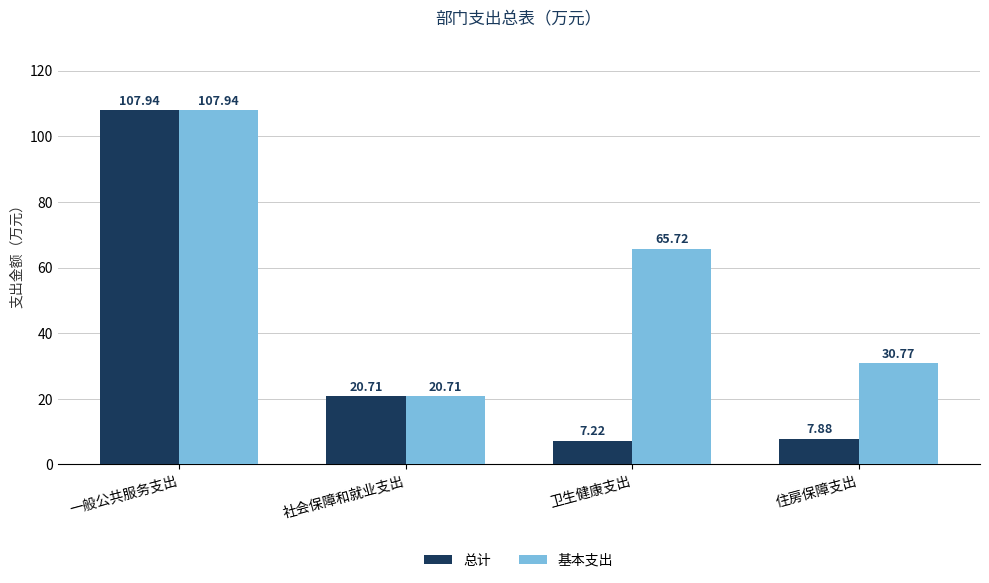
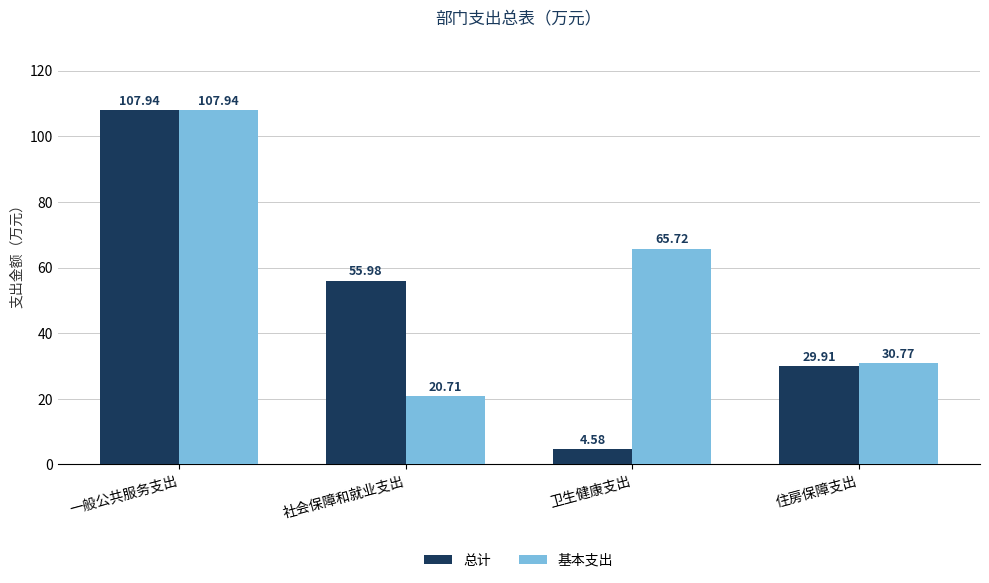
总计, 社会保障和就业支出: 20.71 -> 55.98
总计, 卫生健康支出: 7.22 -> 4.58
总计, 住房保障支出: 7.88 -> 29.91
